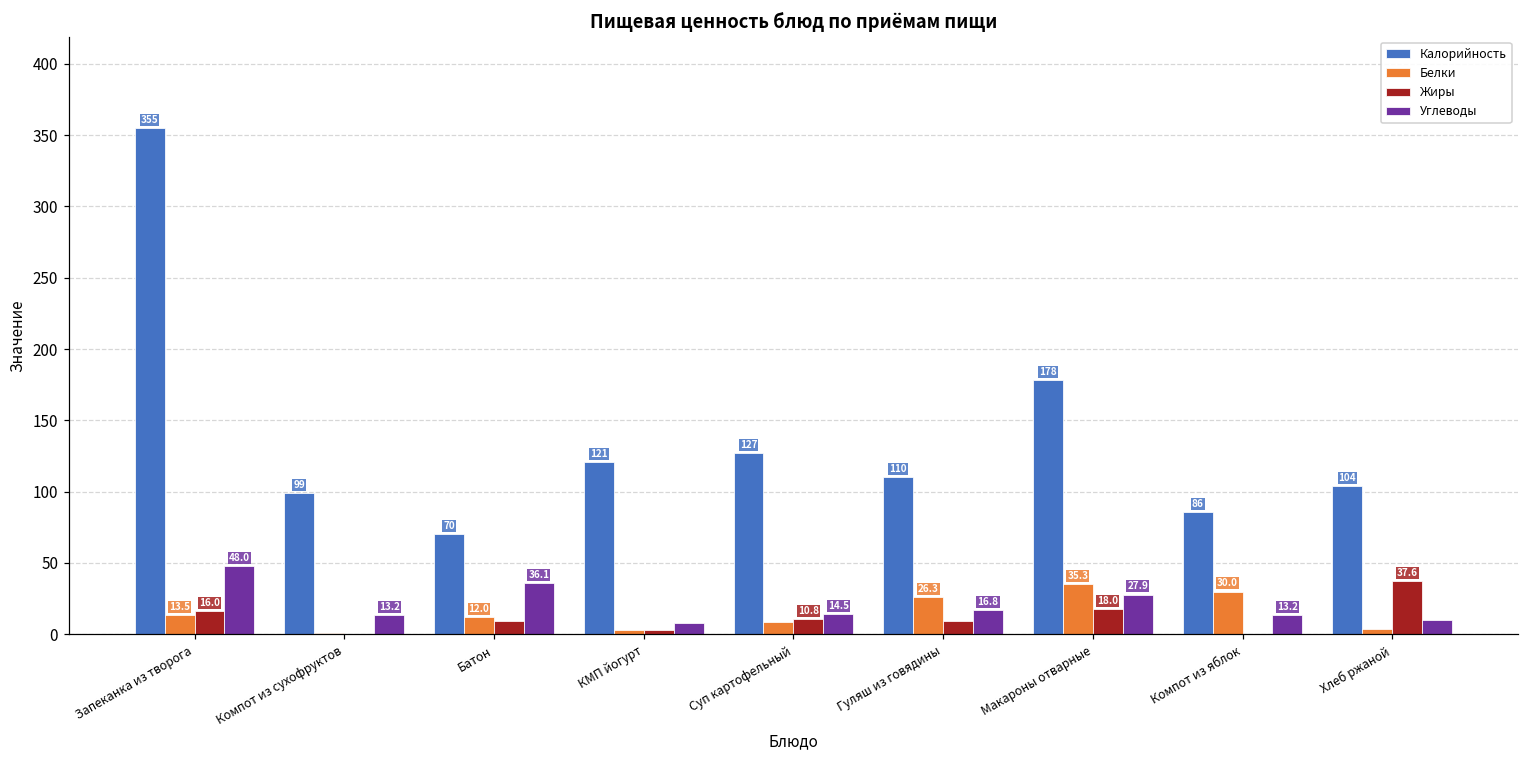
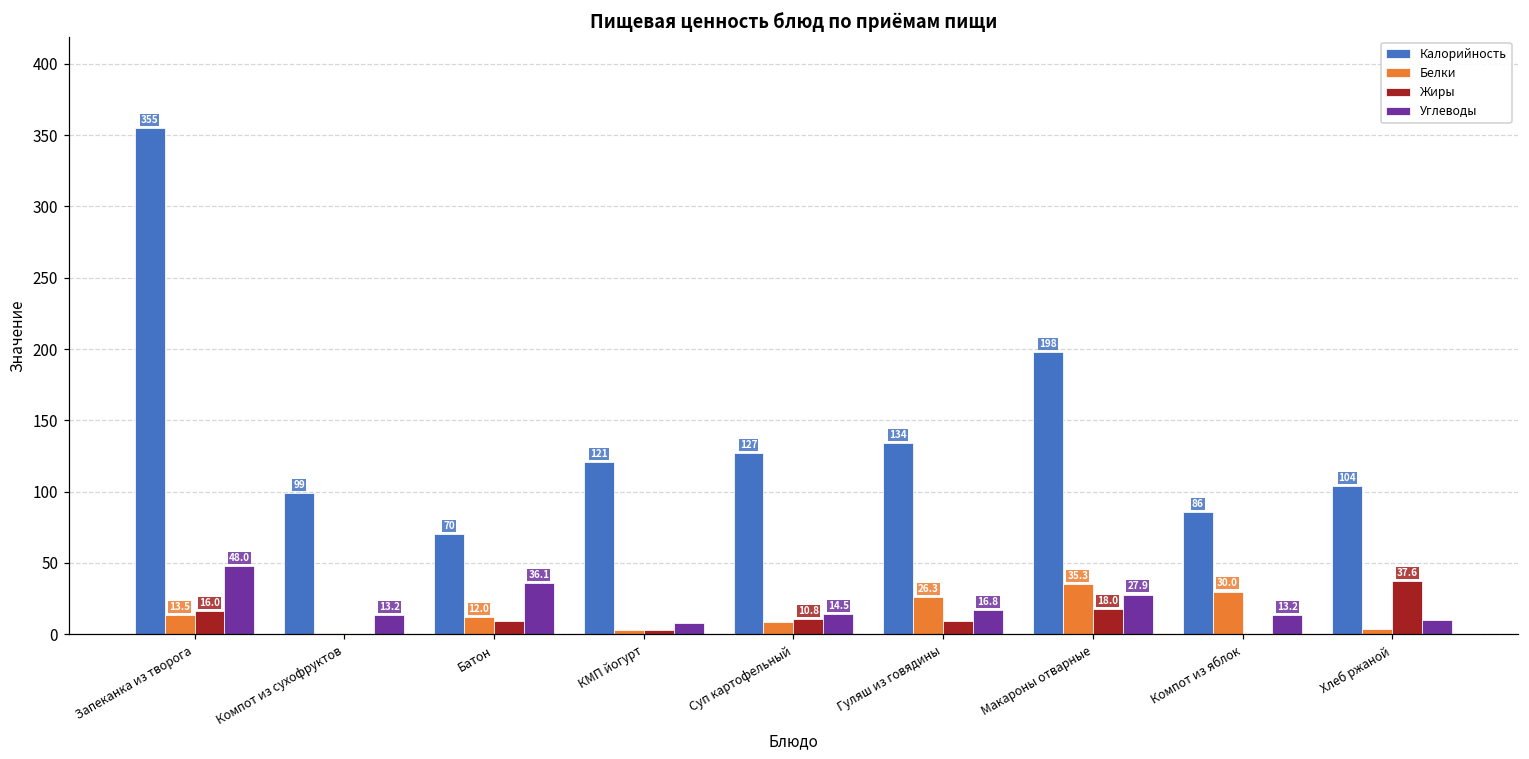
Калорийность, Гуляш из говядины: 110 -> 134
Калорийность, Макароны отварные: 178 -> 198
